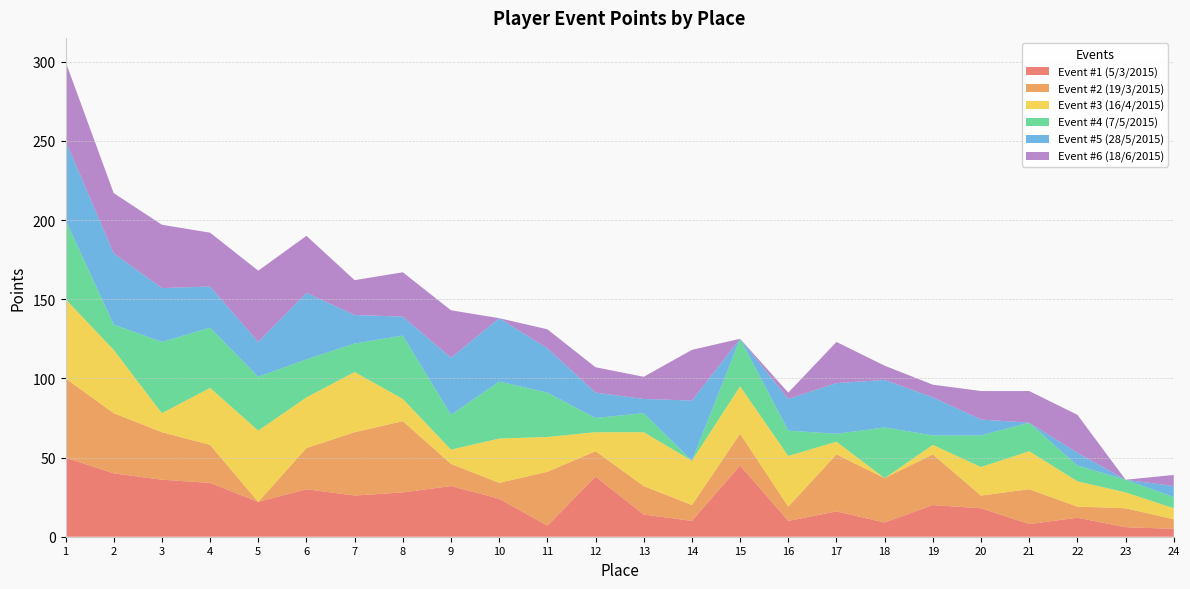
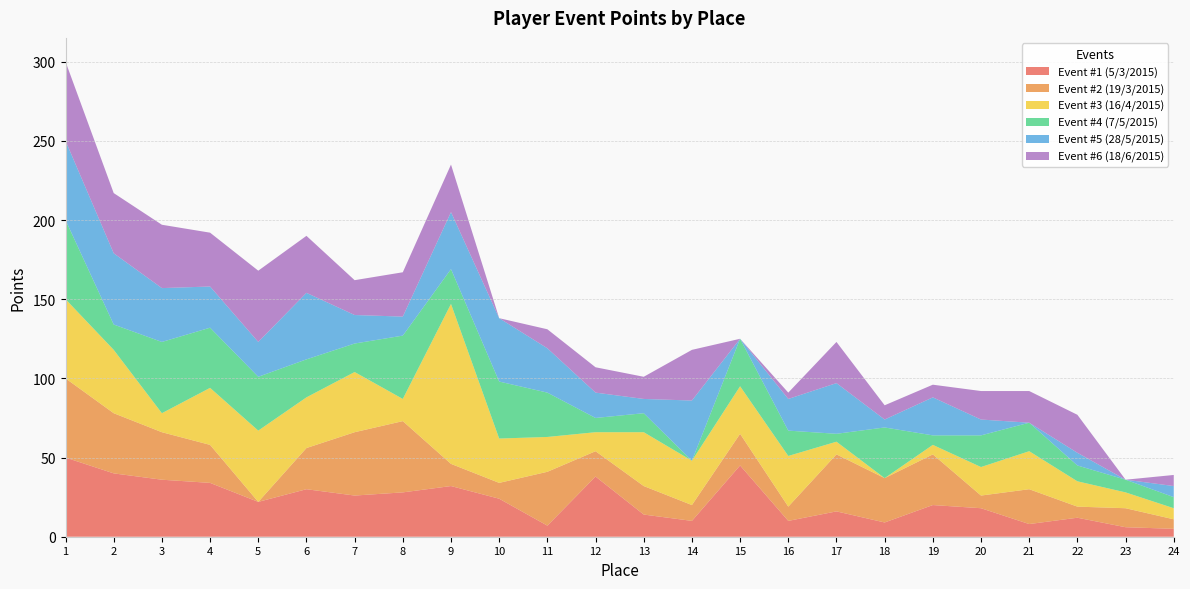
Event #3 (16/4/2015), 9: 9 -> 101
Event #5 (28/5/2015), 18: 30 -> 5
